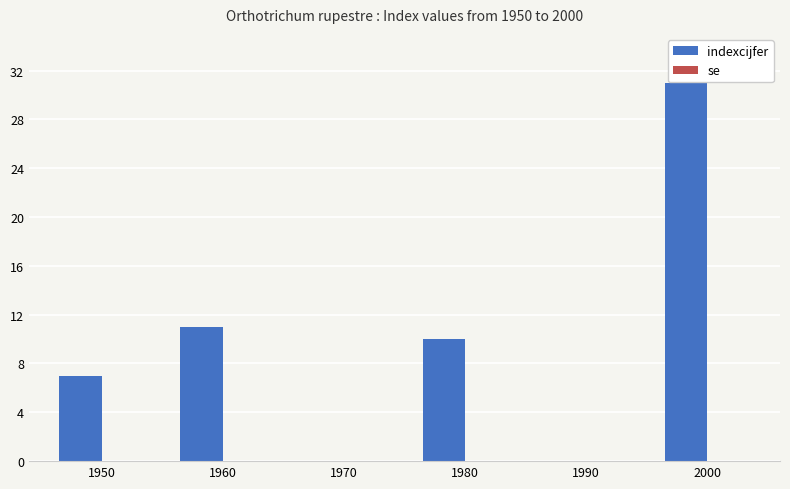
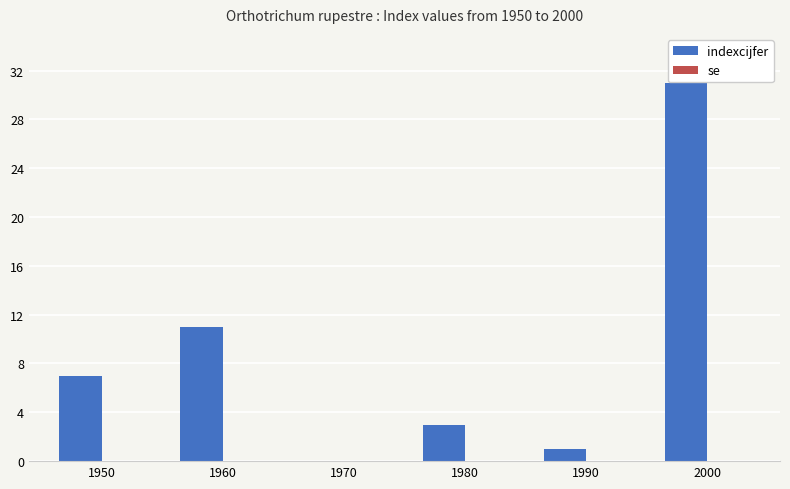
indexcijfer, 1980: 10 -> 3
indexcijfer, 1990: 0 -> 1
